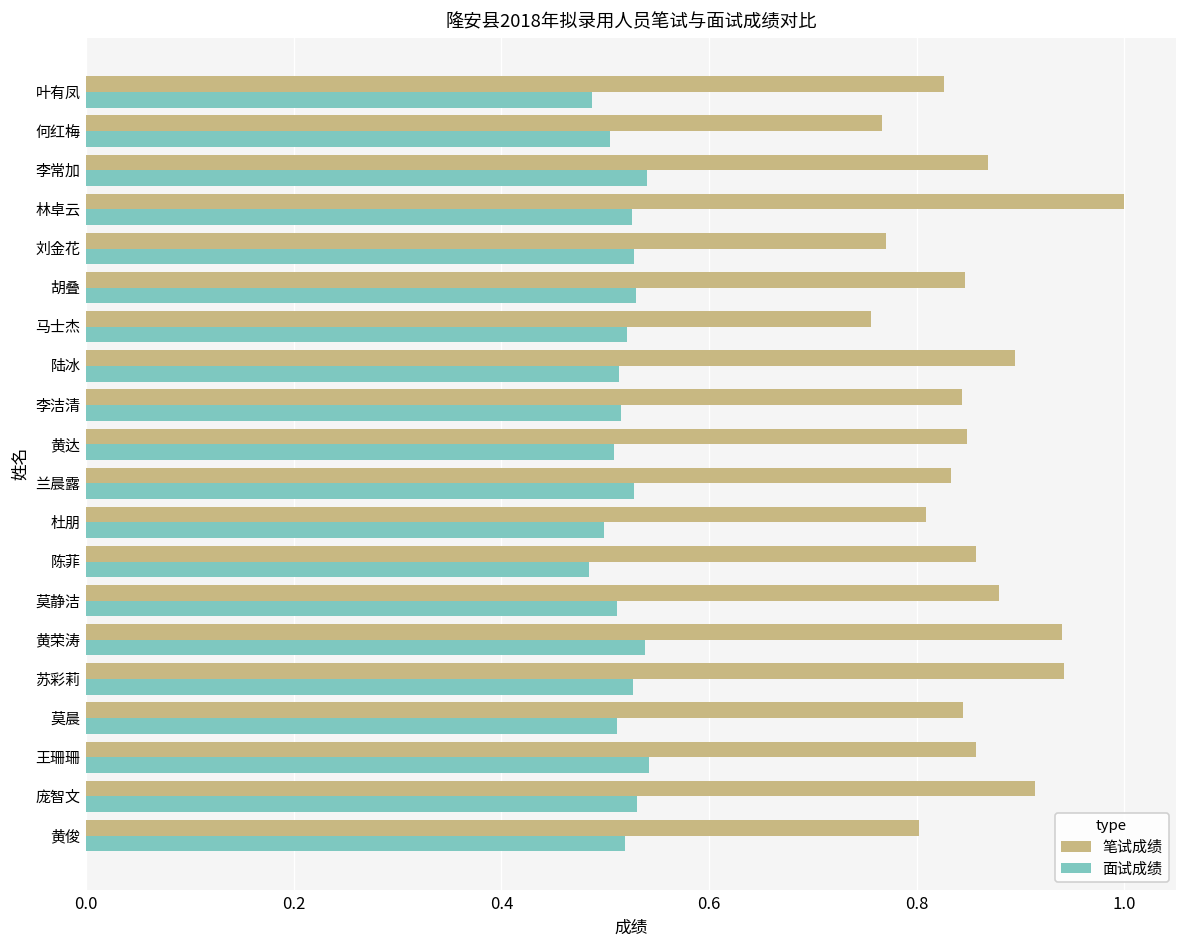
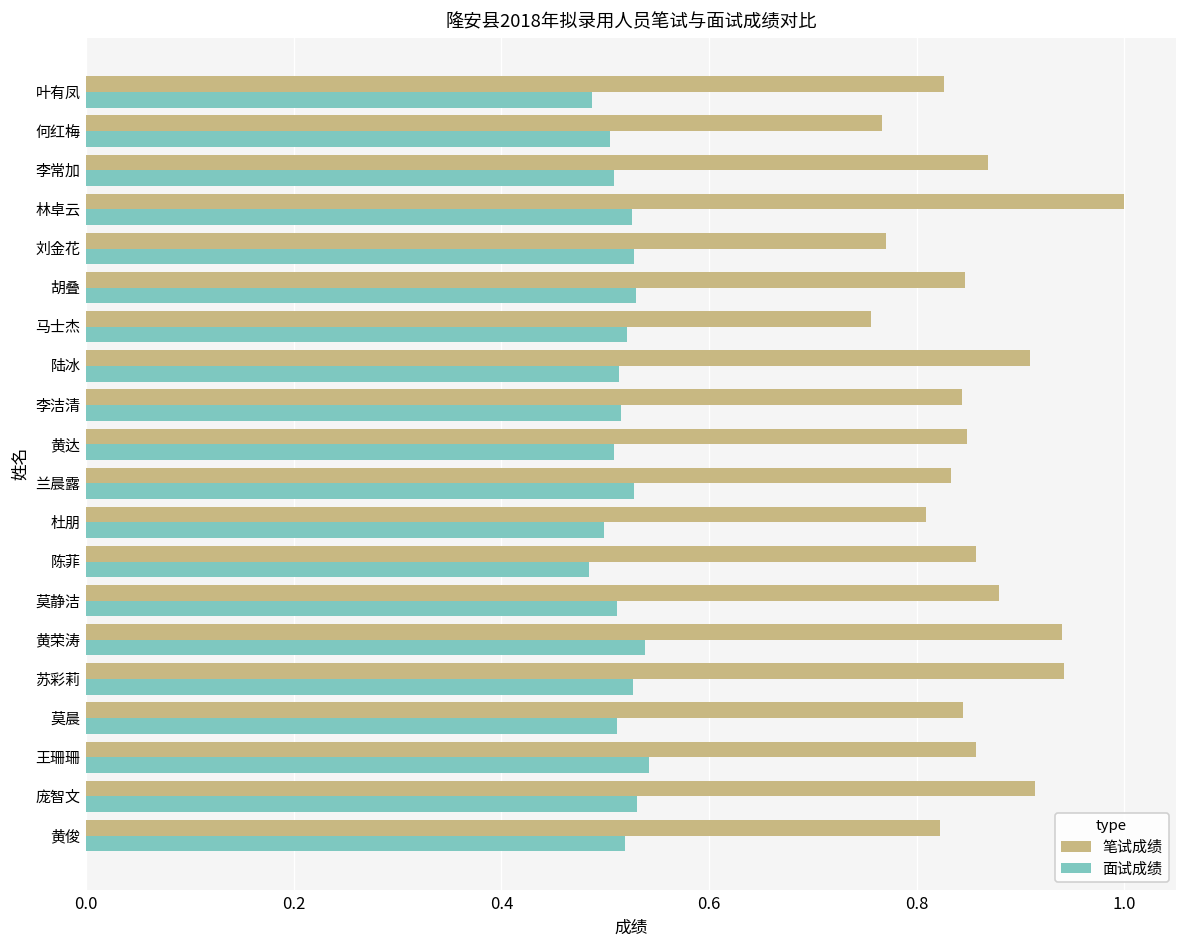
面试成绩, 李常加: 0.54 -> 0.51
笔试成绩, 陆冰: 0.90 -> 0.91
笔试成绩, 黄俊: 0.80 -> 0.82
